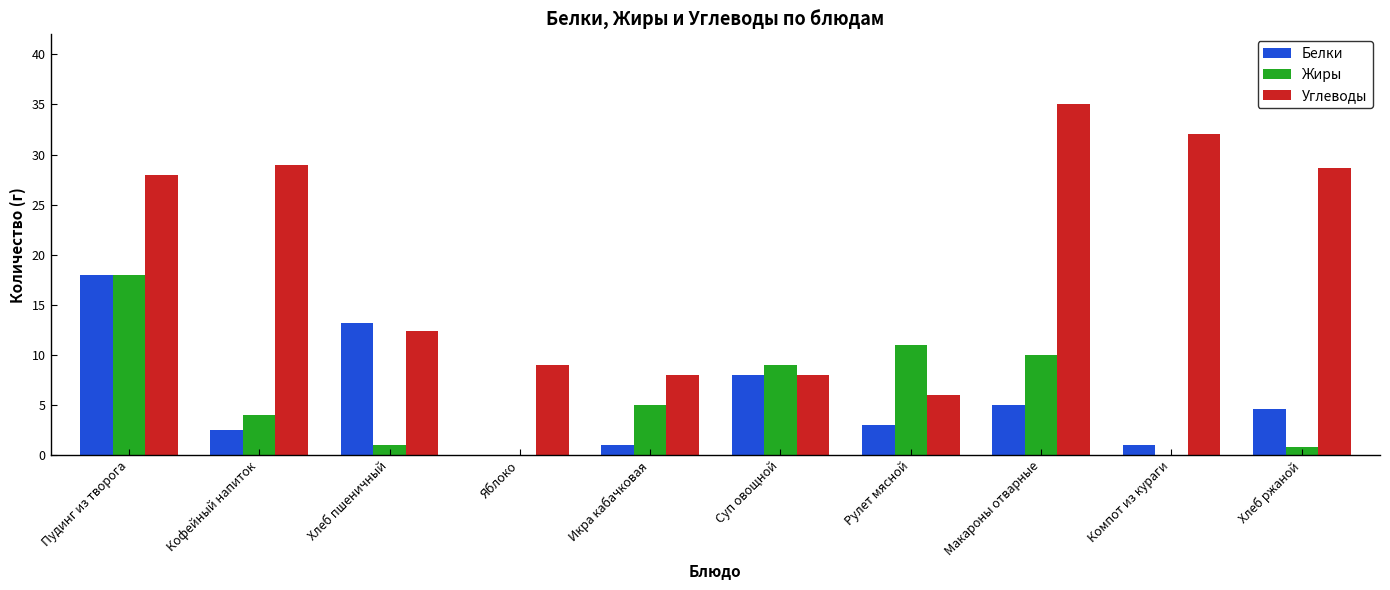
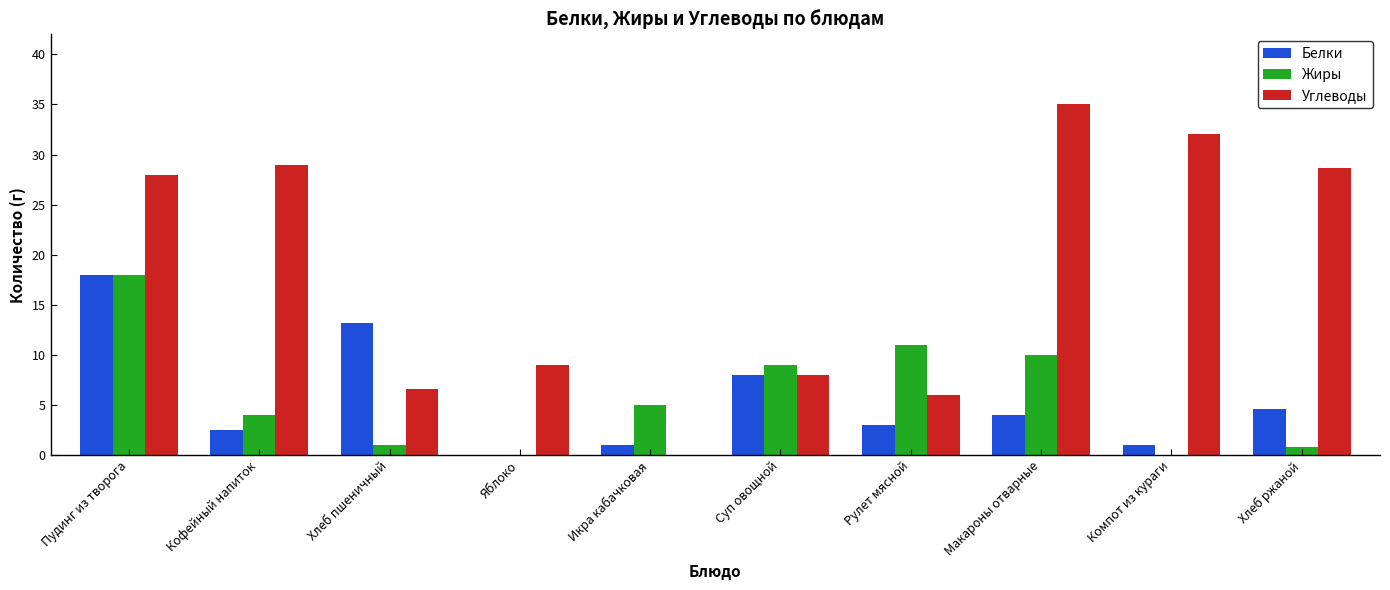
Углеводы, Хлеб пшеничный: 12.4 -> 6.6
Углеводы, Икра кабачковая: 8 -> 0
Белки, Макароны отварные: 5 -> 4
